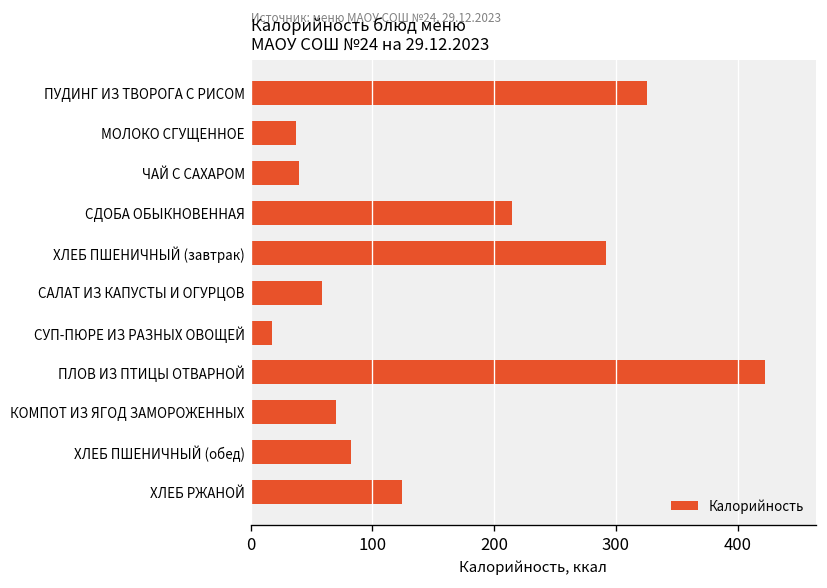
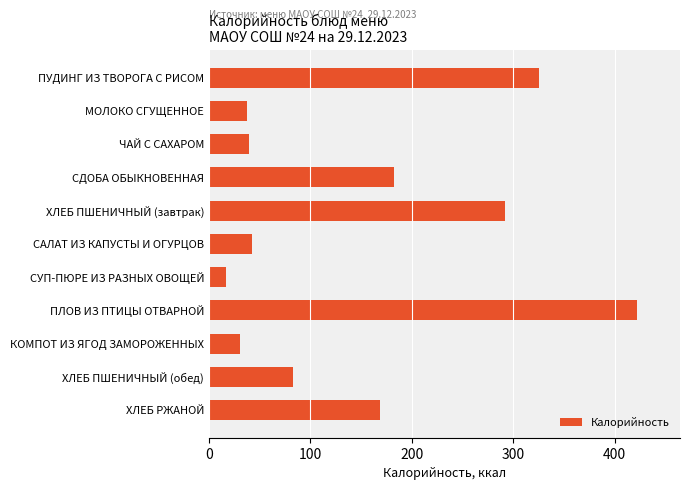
СДОБА ОБЫКНОВЕННАЯ: 215 -> 183
САЛАТ ИЗ КАПУСТЫ И ОГУРЦОВ: 59 -> 43
КОМПОТ ИЗ ЯГОД ЗАМОРОЖЕННЫХ: 70 -> 31
ХЛЕБ РЖАНОЙ: 125 -> 169
